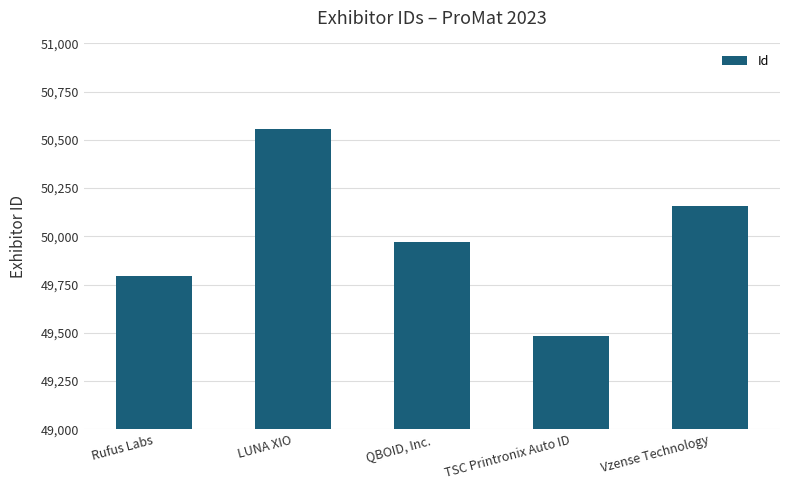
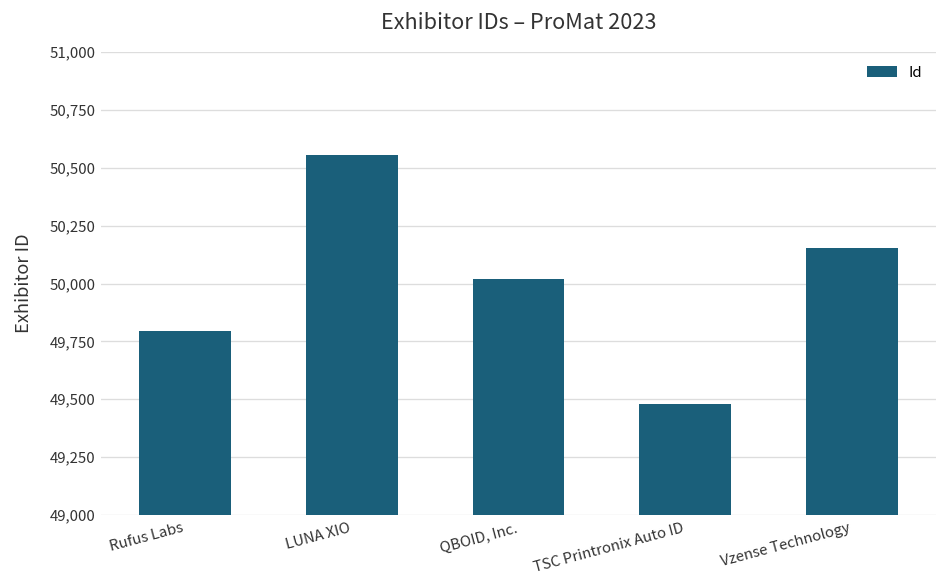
QBOID, Inc.: 49,970 -> 50,020
